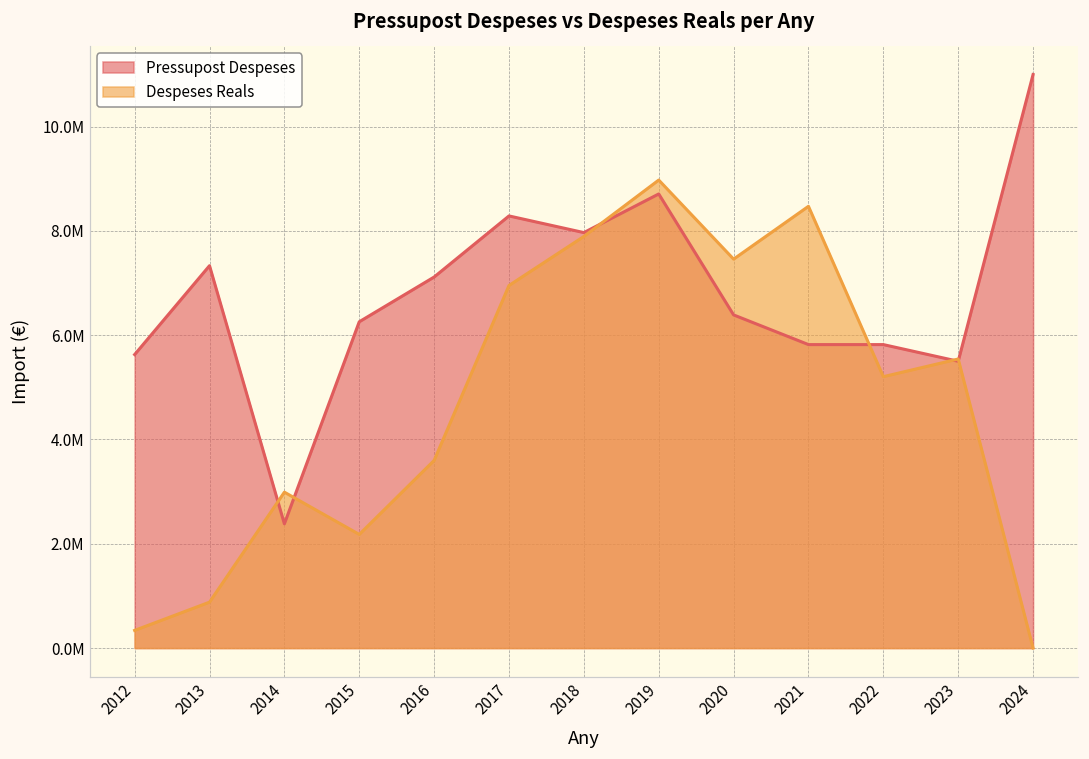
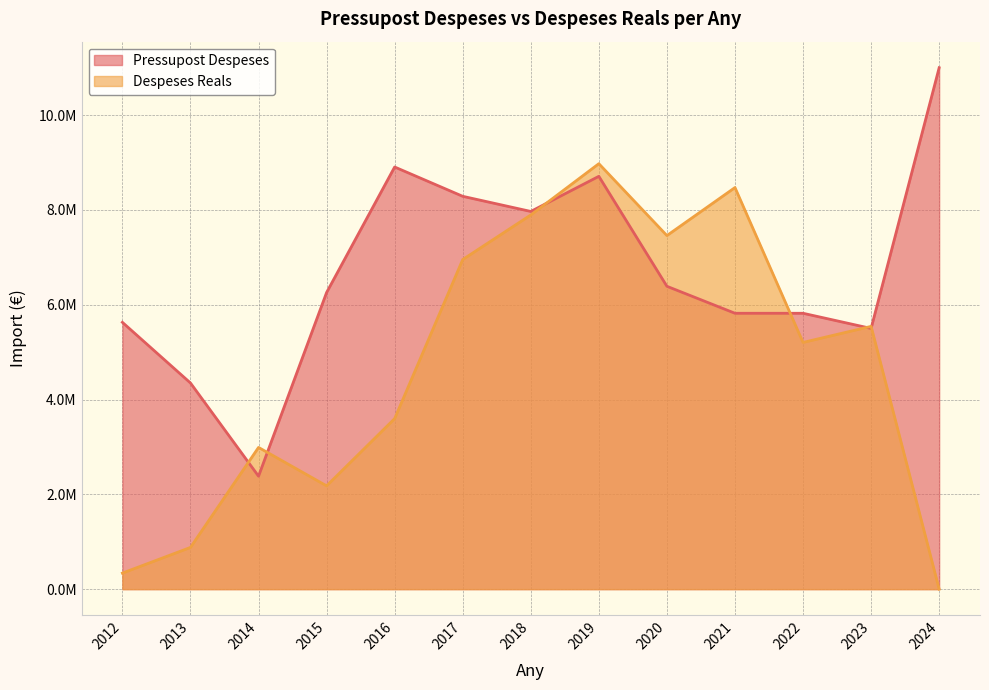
Pressupost Despeses, 2013: 7300000 -> 4300000
Pressupost Despeses, 2016: 7100000 -> 8900000
